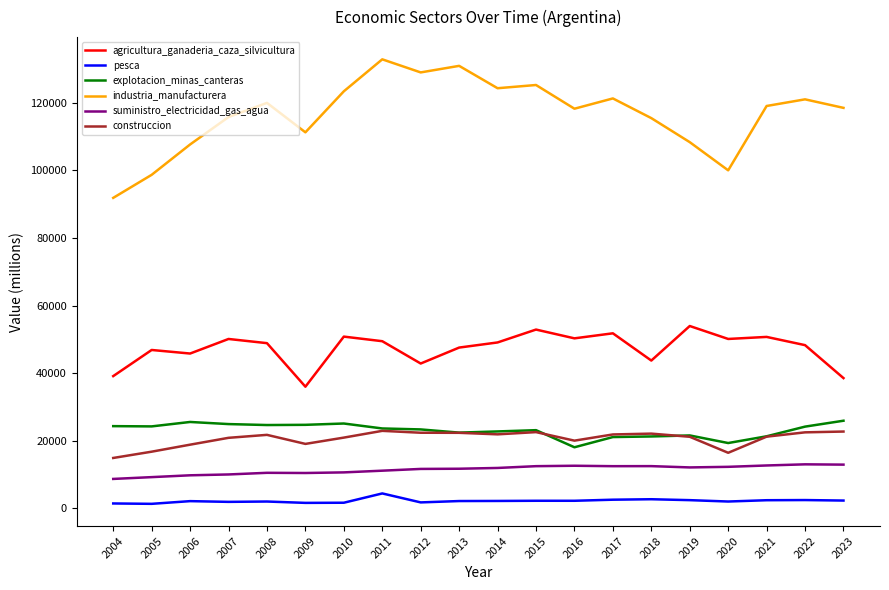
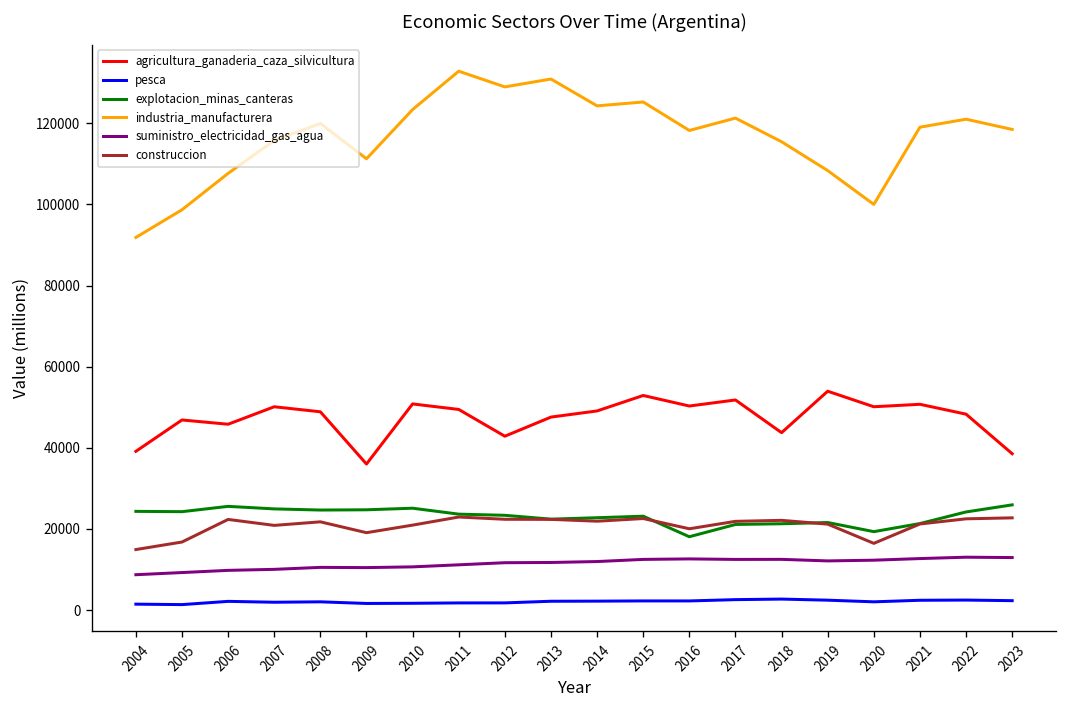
construccion, 2006: 19000 -> 22000
pesca, 2011: 4000 -> 2000
